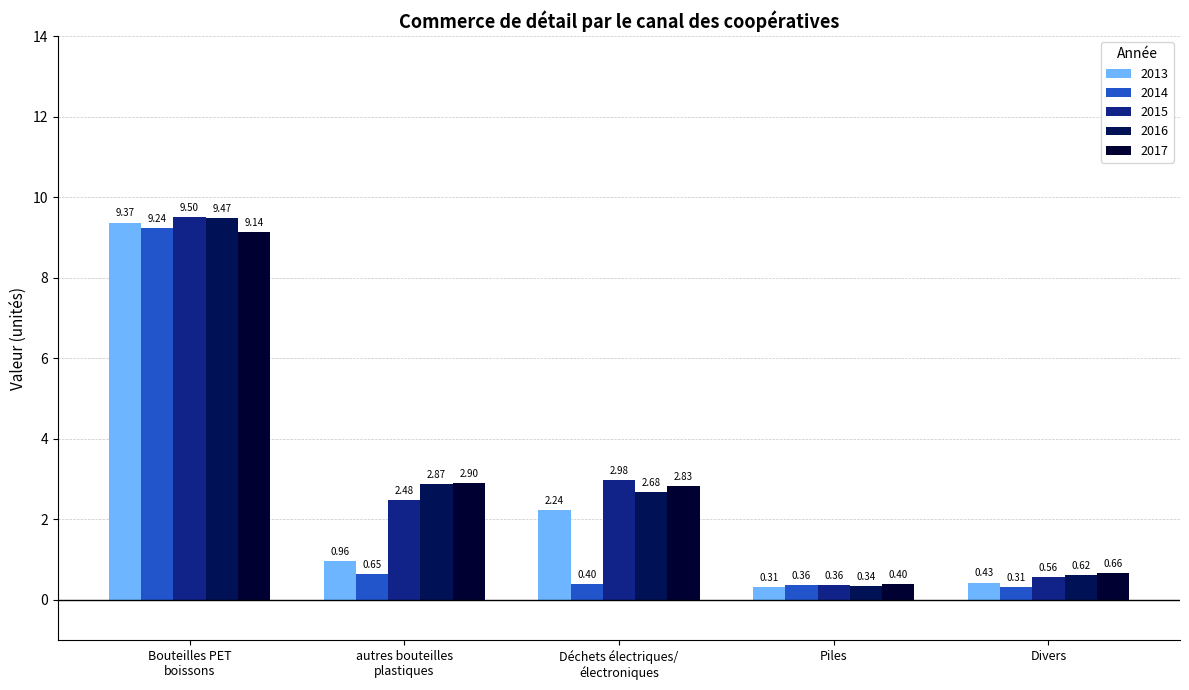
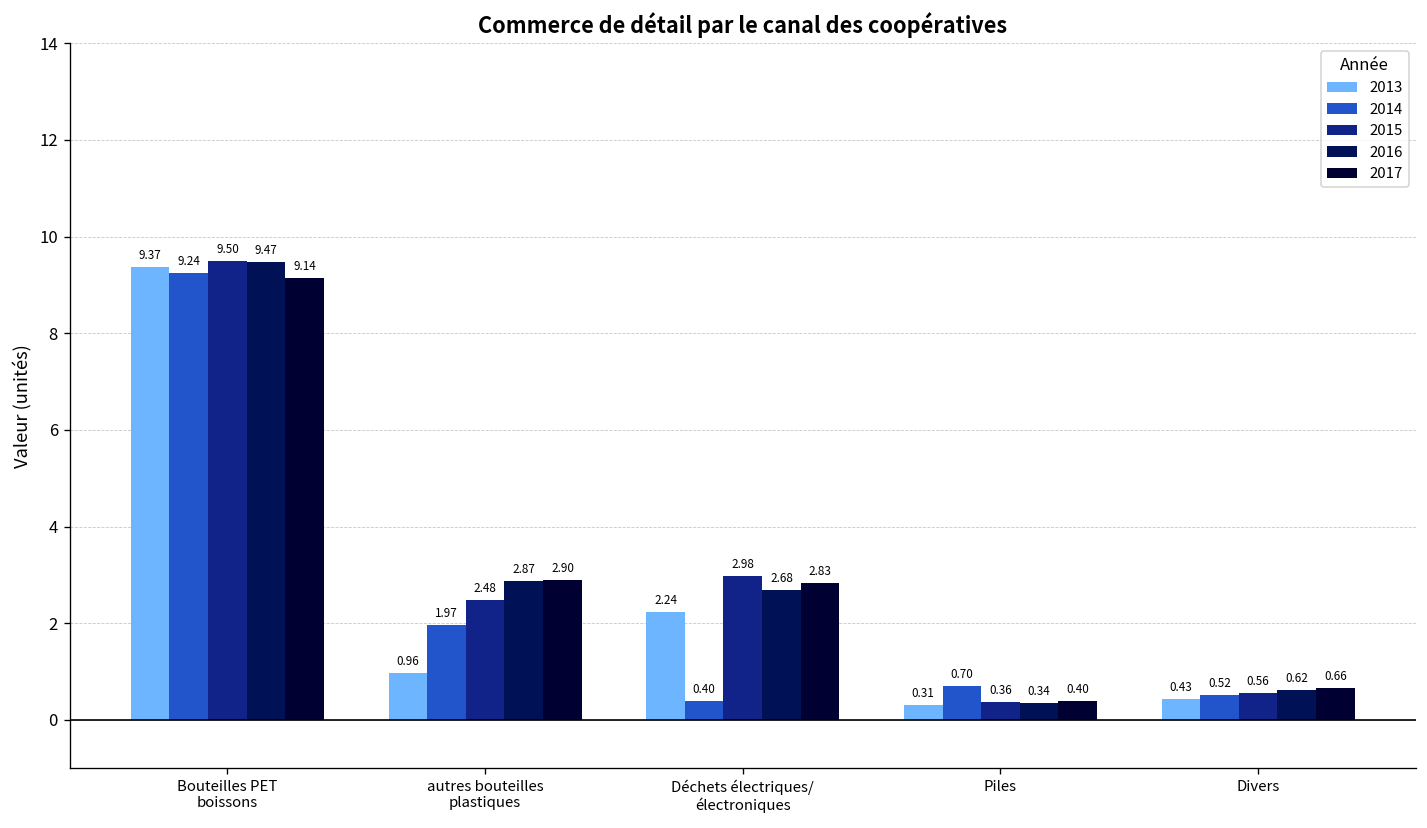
2014, autres bouteilles plastiques: 0.65 -> 1.97
2014, Piles: 0.36 -> 0.70
2014, Divers: 0.31 -> 0.52
